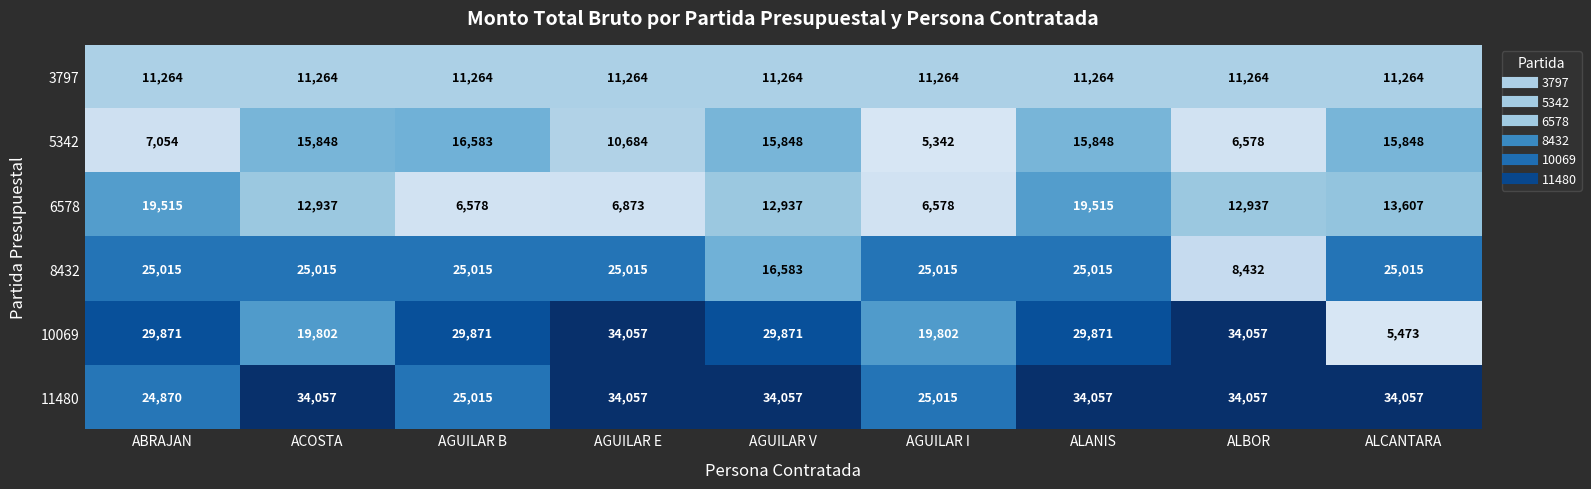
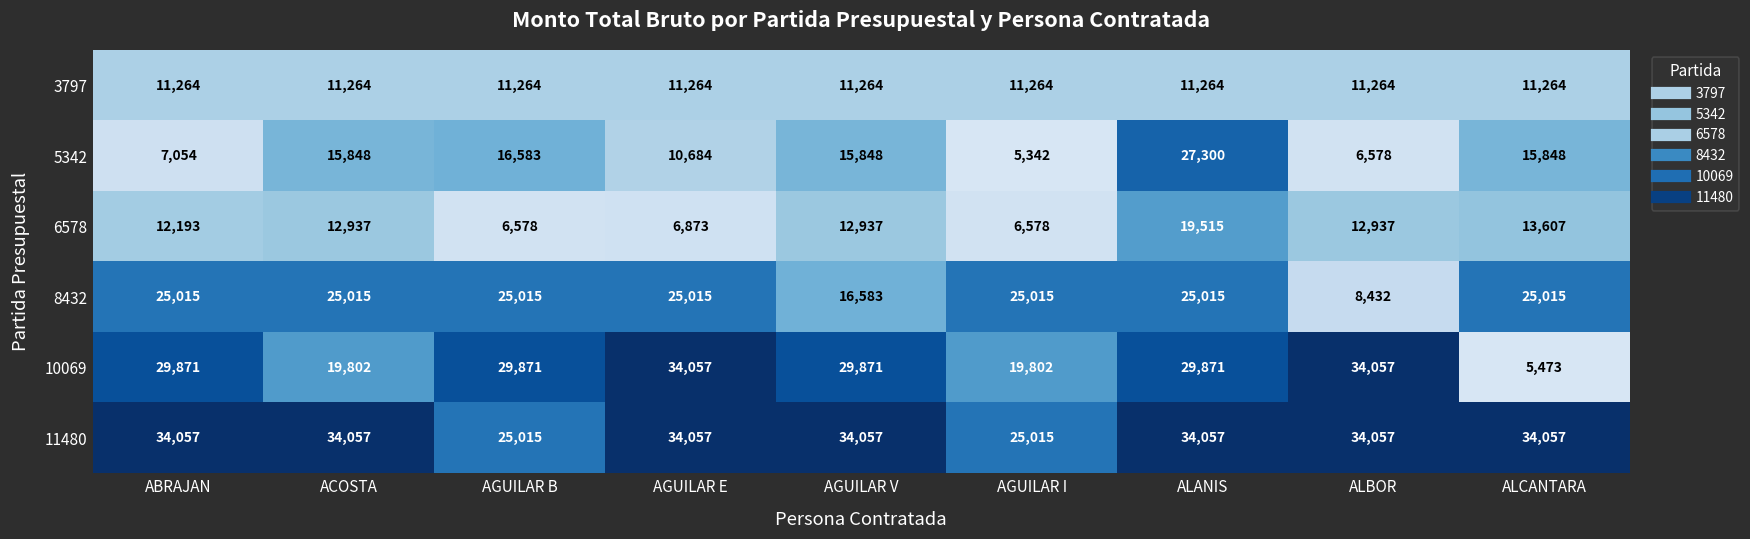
5342, ALANIS: 15,848 -> 27,300
6578, ABRAJAN: 19,515 -> 12,193
11480, ABRAJAN: 24,870 -> 34,057
